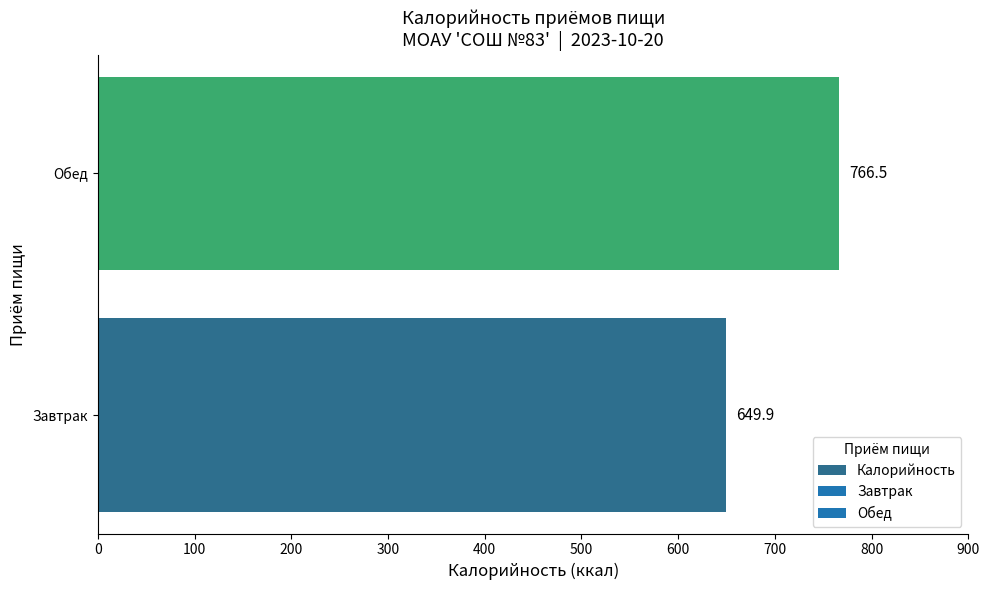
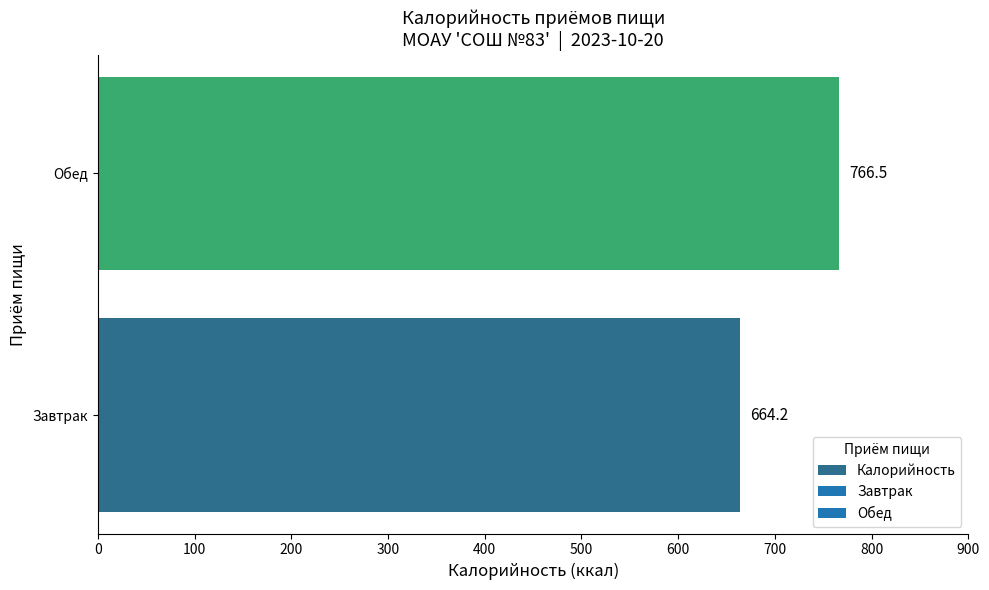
Завтрак: 649.9 -> 664.2
